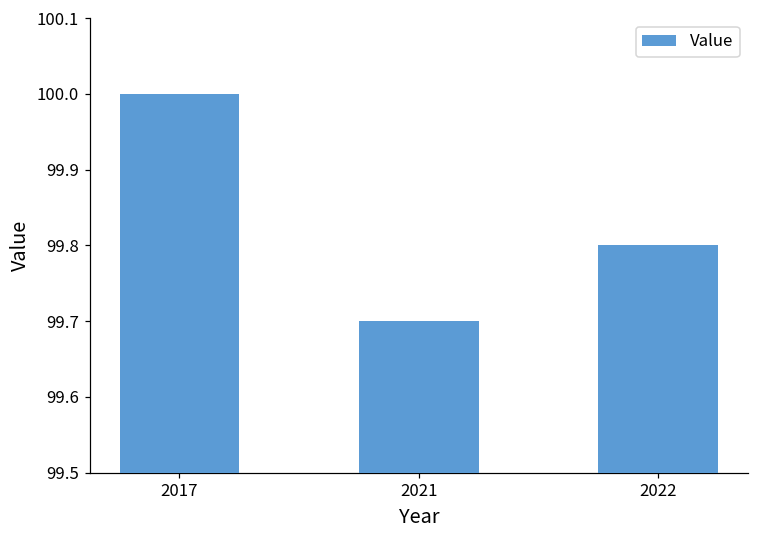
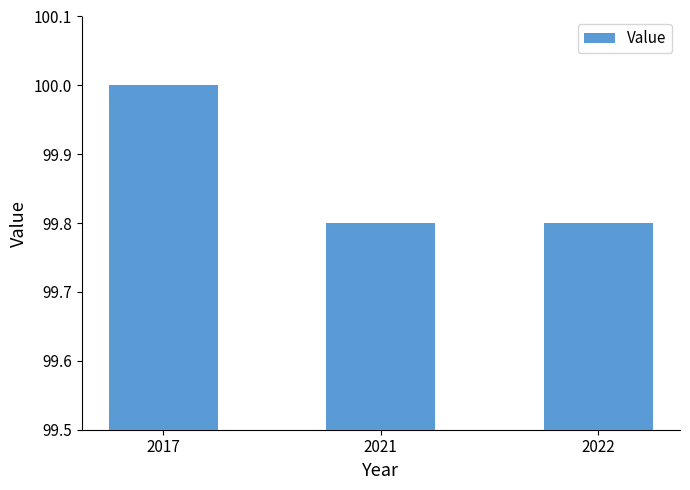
2021: 99.7 -> 99.8
